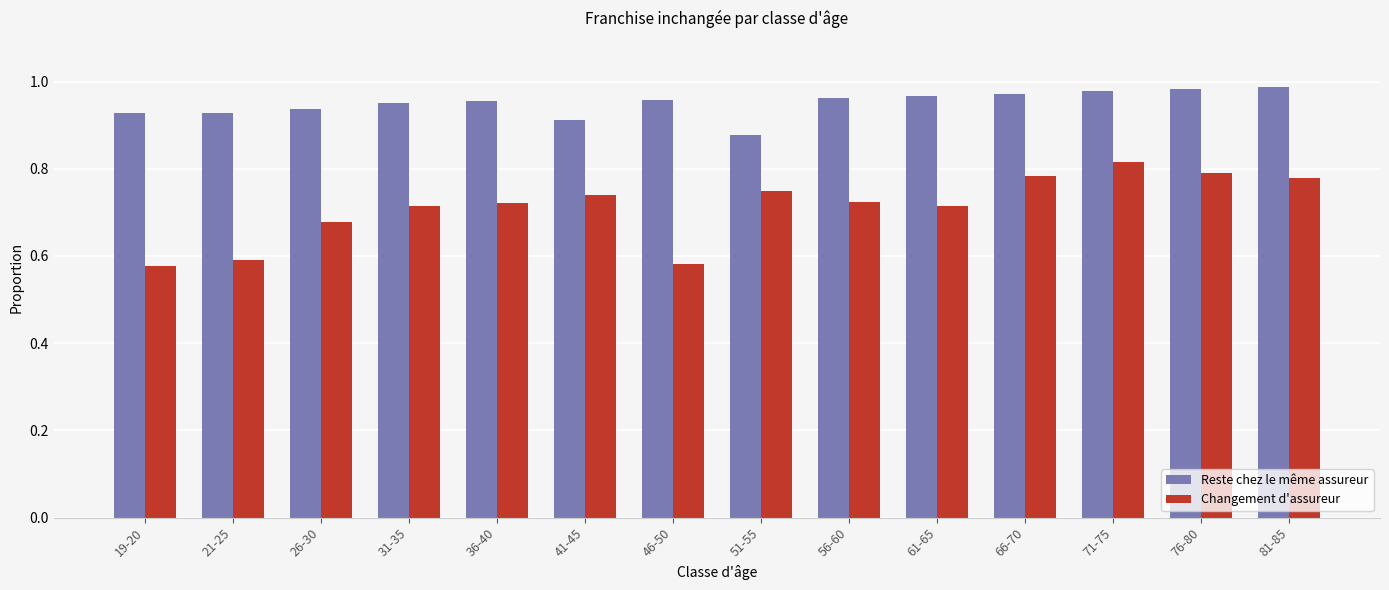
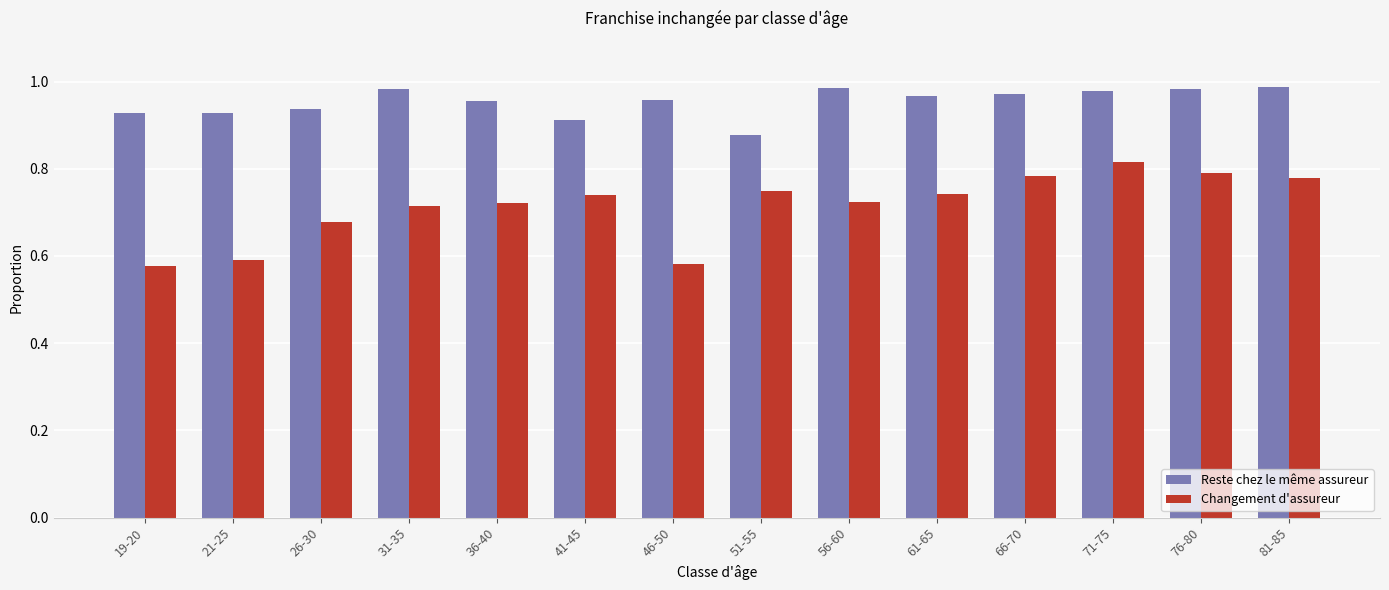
Reste chez le même assureur, 31-35: 0.95 -> 0.98
Reste chez le même assureur, 56-60: 0.96 -> 0.99
Changement d'assureur, 61-65: 0.71 -> 0.74
